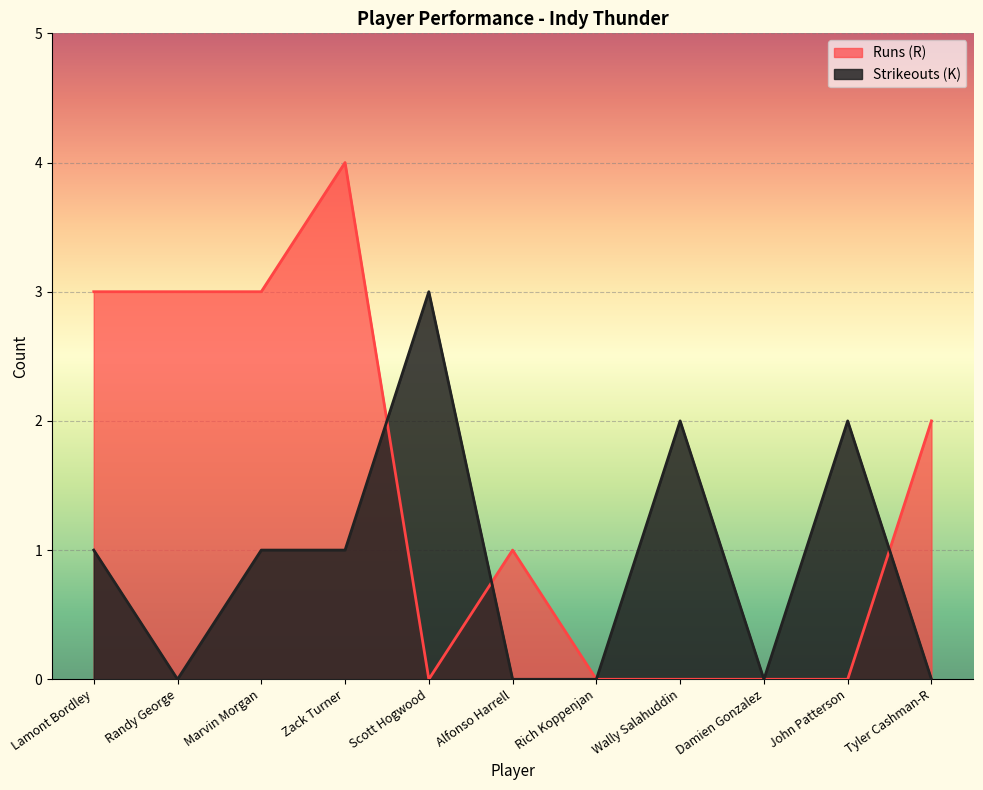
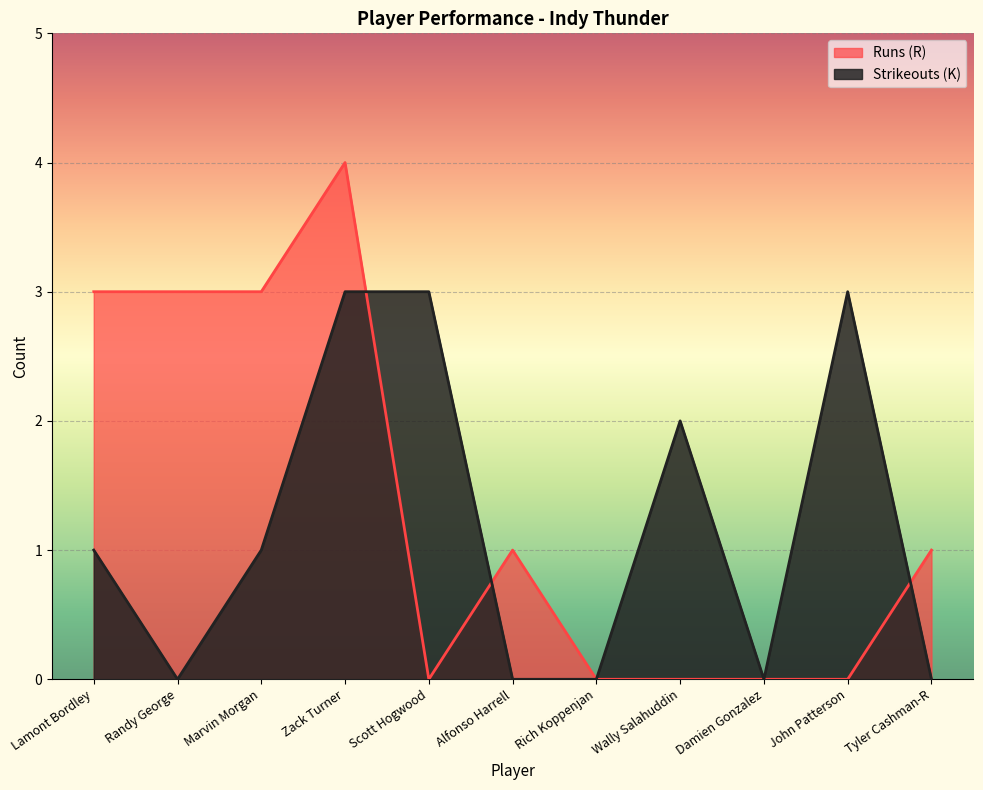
Strikeouts (K), Zack Turner: 1 -> 3
Strikeouts (K), John Patterson: 2 -> 3
Runs (R), Tyler Cashman-R: 2 -> 1
